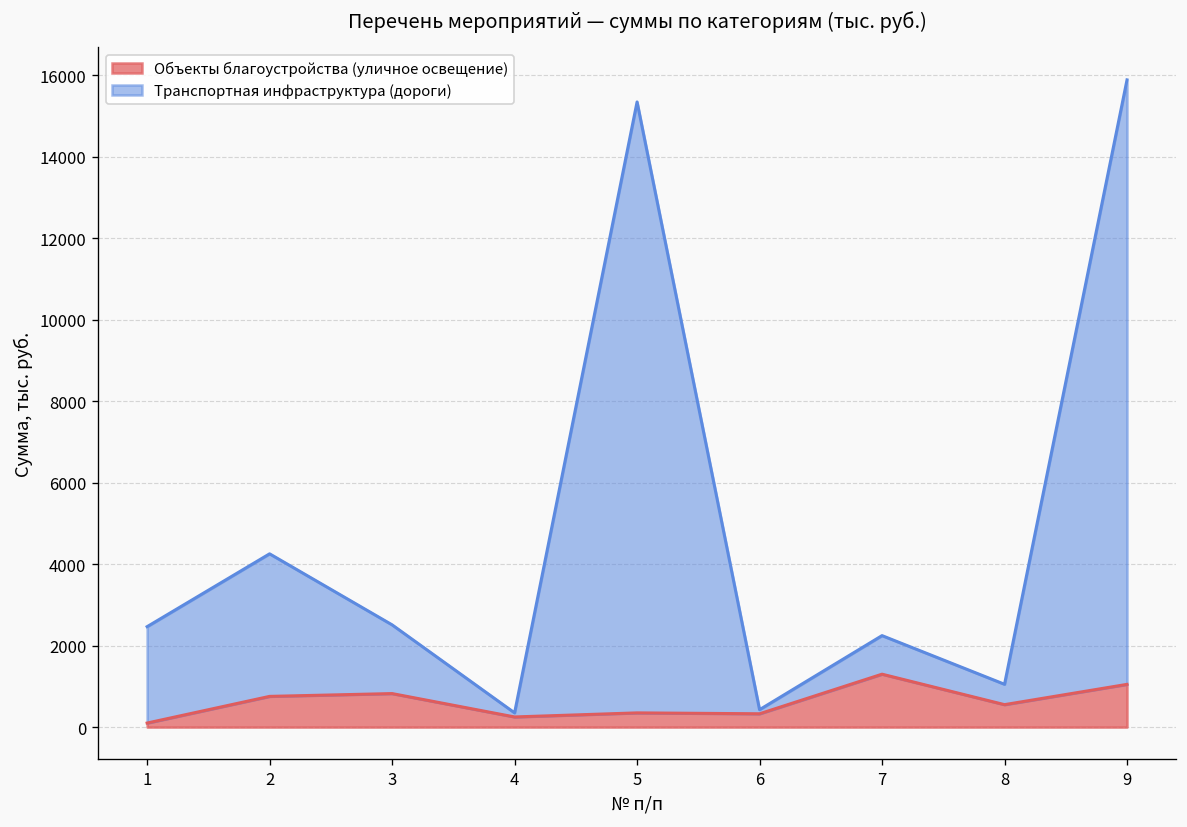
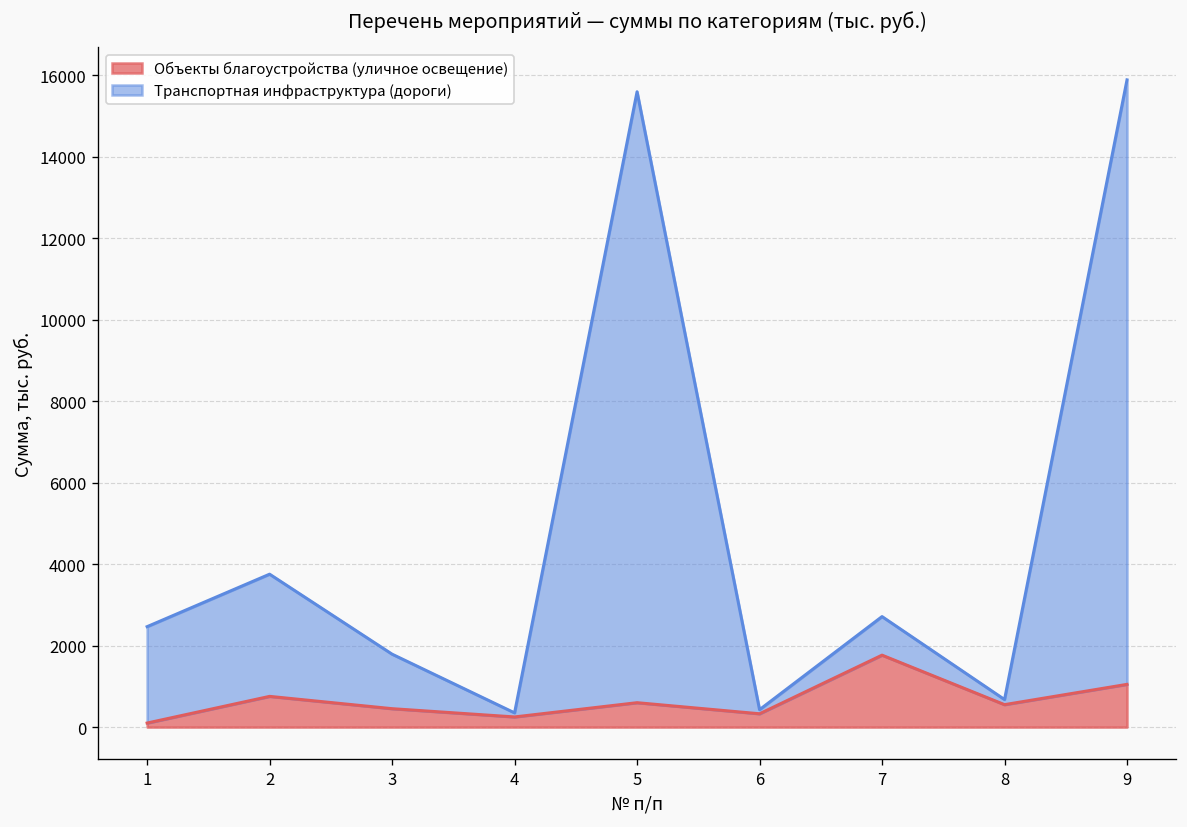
Транспортная инфраструктура (дороги), 2: 3500 -> 3000
Объекты благоустройства (уличное освещение), 3: 800 -> 500
Транспортная инфраструктура (дороги), 3: 1700 -> 1300
Объекты благоустройства (уличное освещение), 5: 400 -> 600
Объекты благоустройства (уличное освещение), 7: 1300 -> 1800
Транспортная инфраструктура (дороги), 8: 500 -> 100
